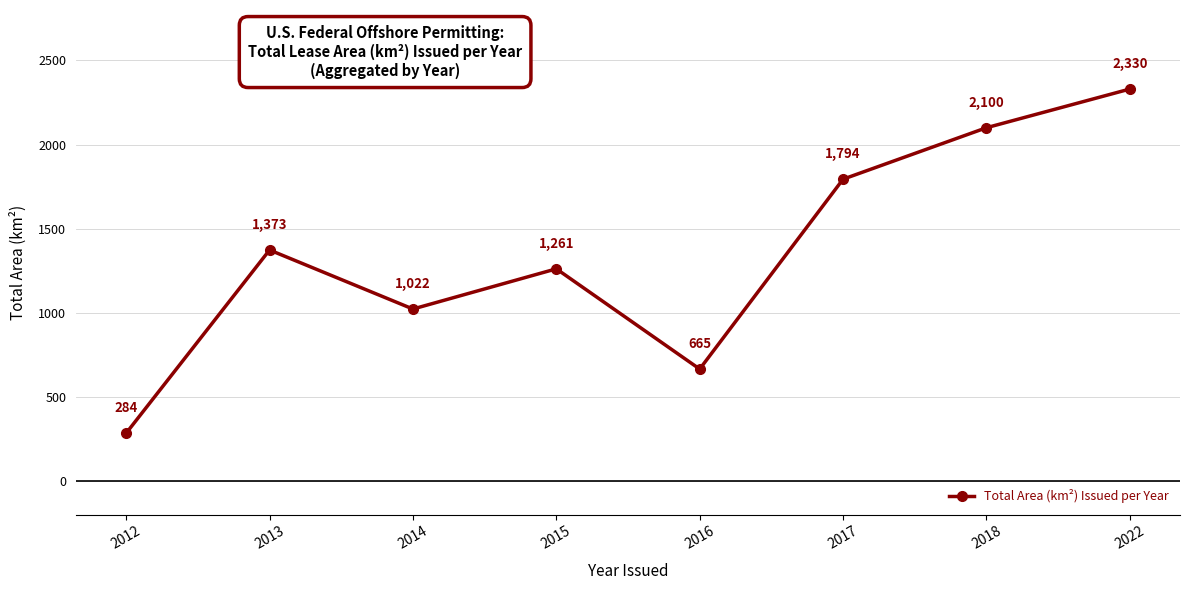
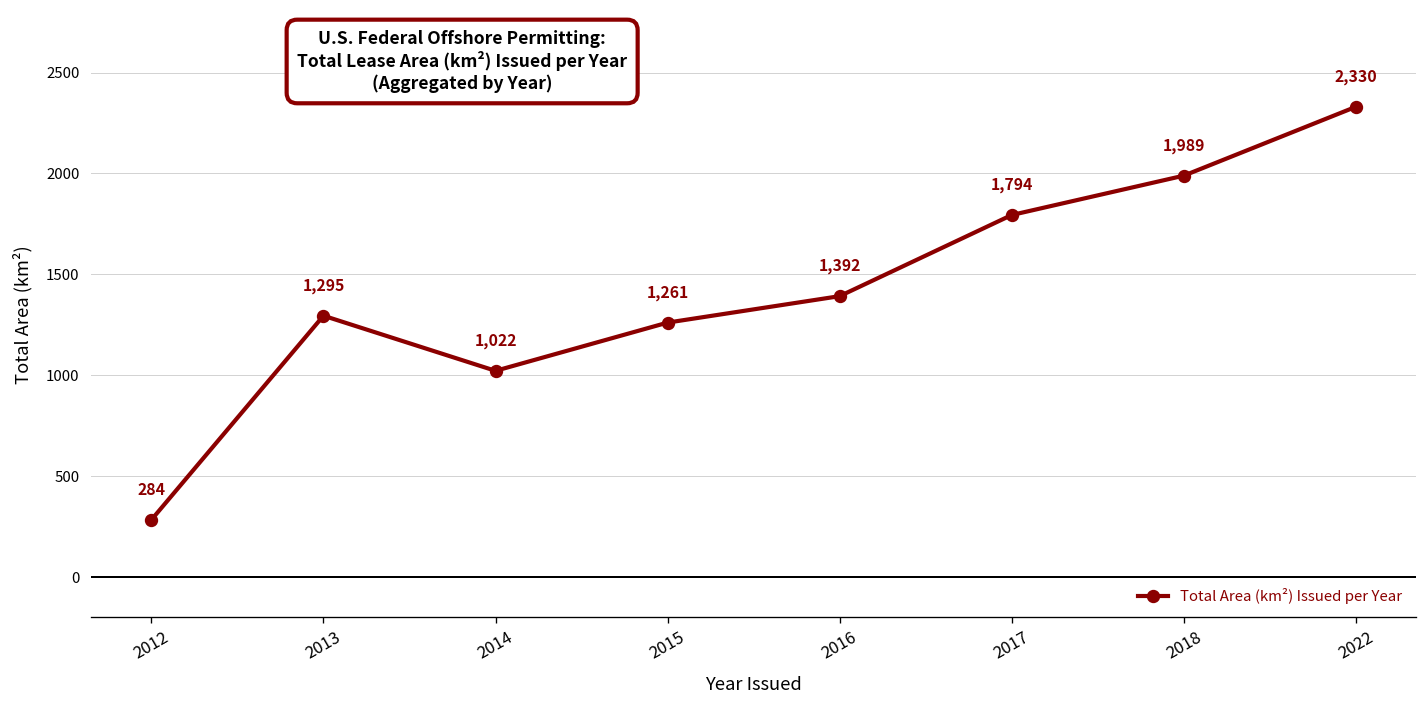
2013: 1,373 -> 1,295
2016: 665 -> 1,392
2018: 2,100 -> 1,989
